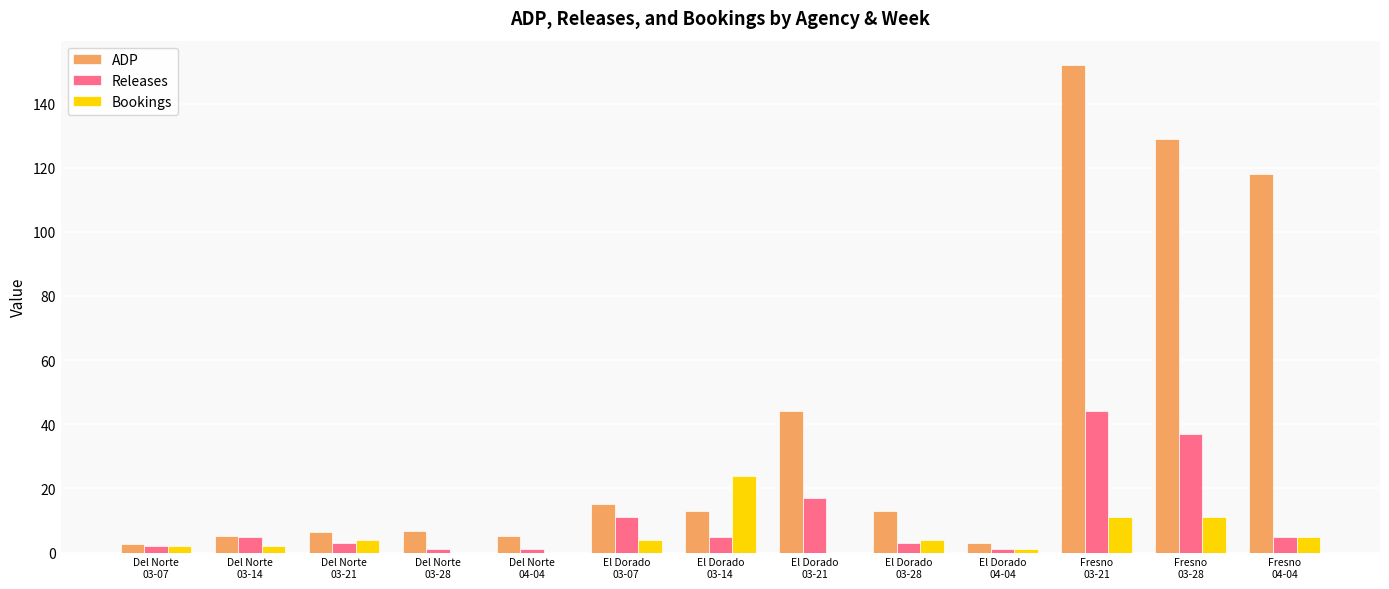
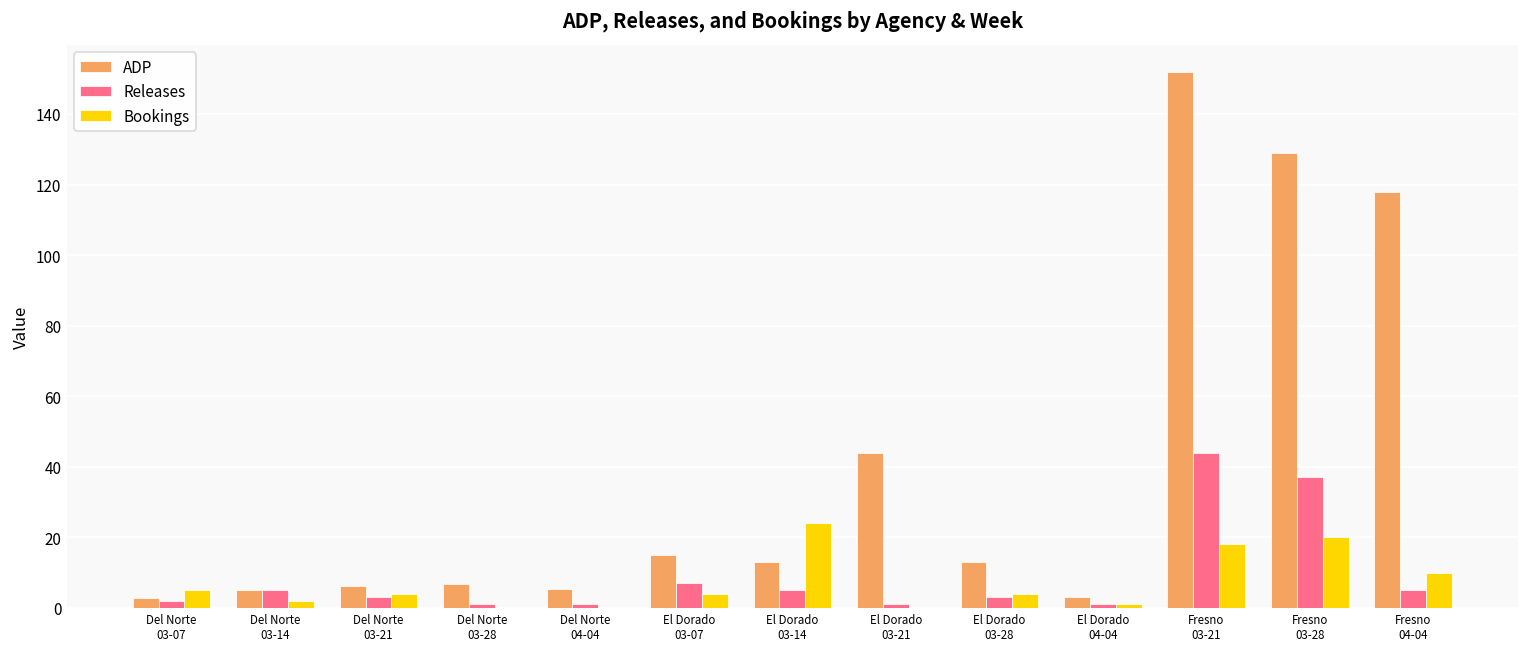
Bookings, Del Norte 03-07: 2 -> 5
Releases, El Dorado 03-07: 11 -> 7
Releases, El Dorado 03-21: 17 -> 1
Bookings, Fresno 03-21: 11 -> 18
Bookings, Fresno 03-28: 11 -> 20
Bookings, Fresno 04-04: 5 -> 10
